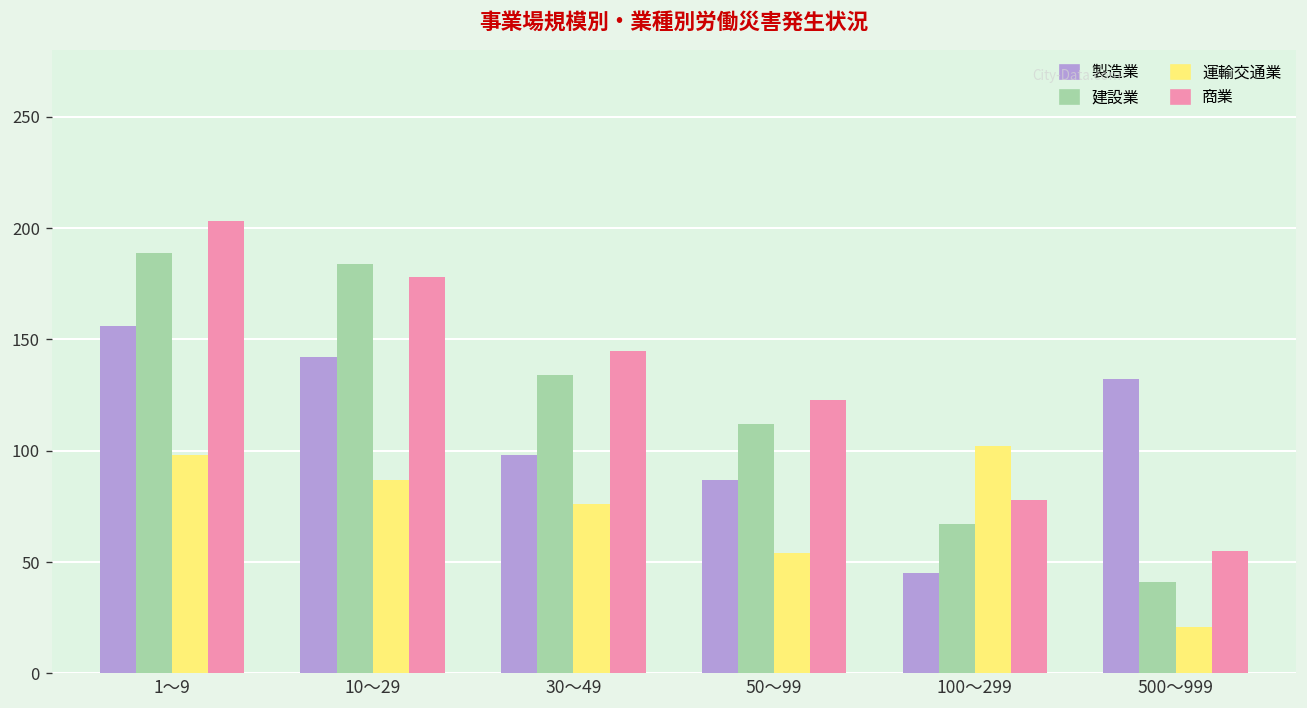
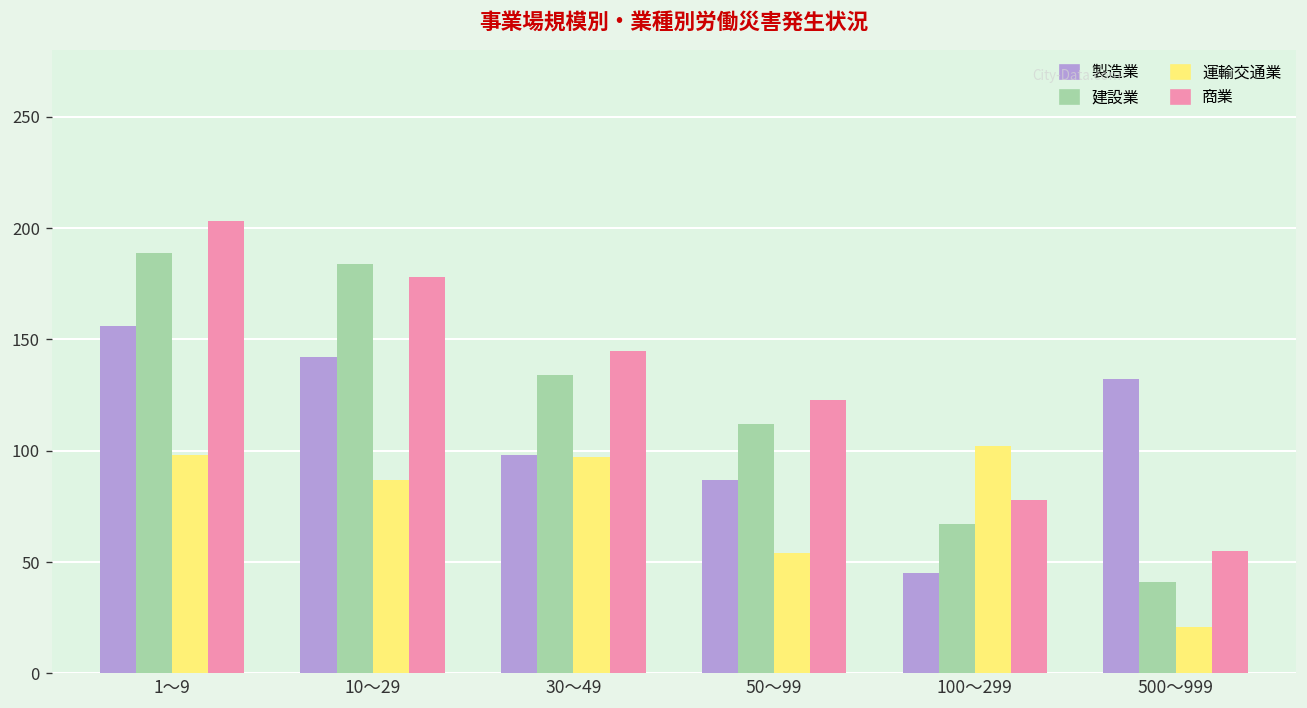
運輸交通業, 30～49: 76 -> 97
